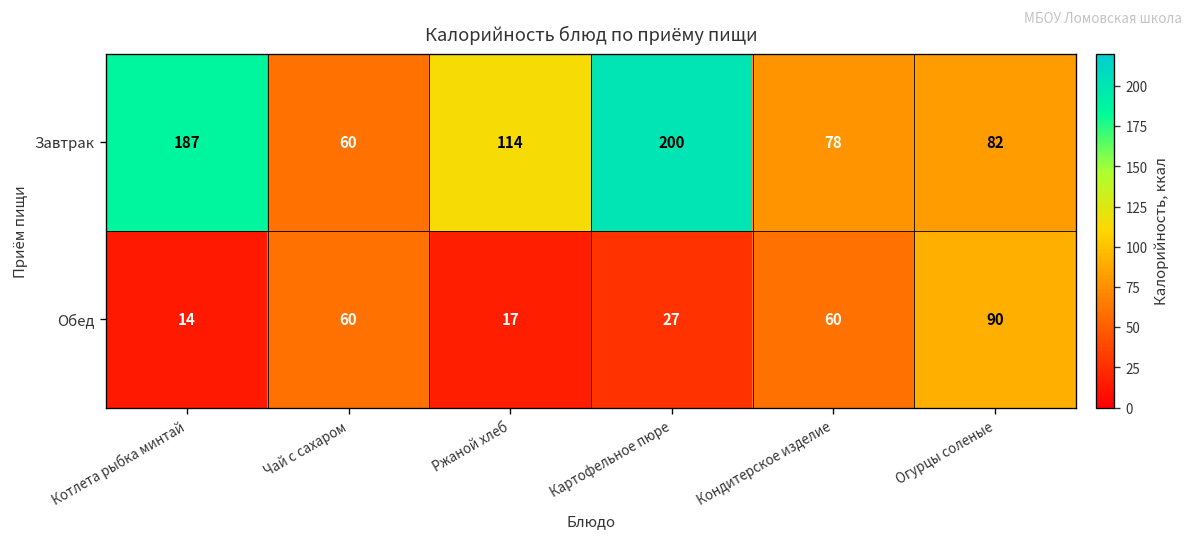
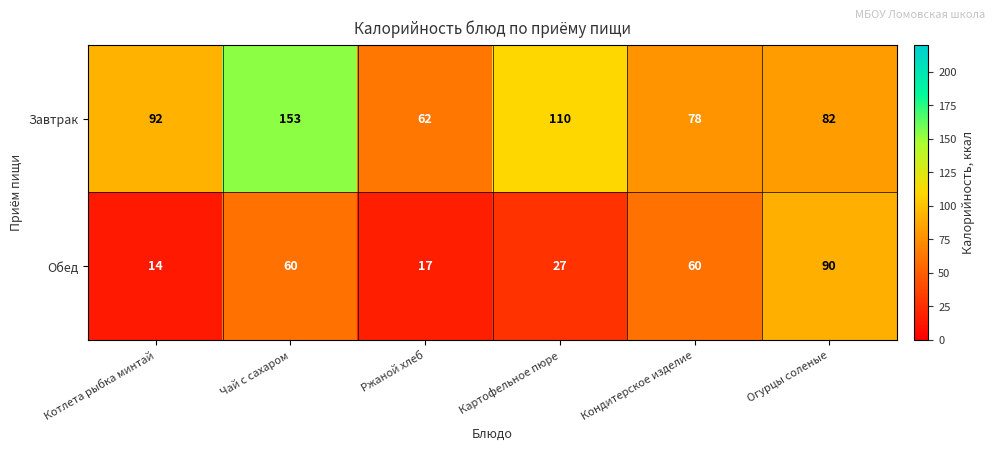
Завтрак, Котлета рыбка минтай: 187 -> 92
Завтрак, Чай с сахаром: 60 -> 153
Завтрак, Ржаной хлеб: 114 -> 62
Завтрак, Картофельное пюре: 200 -> 110
